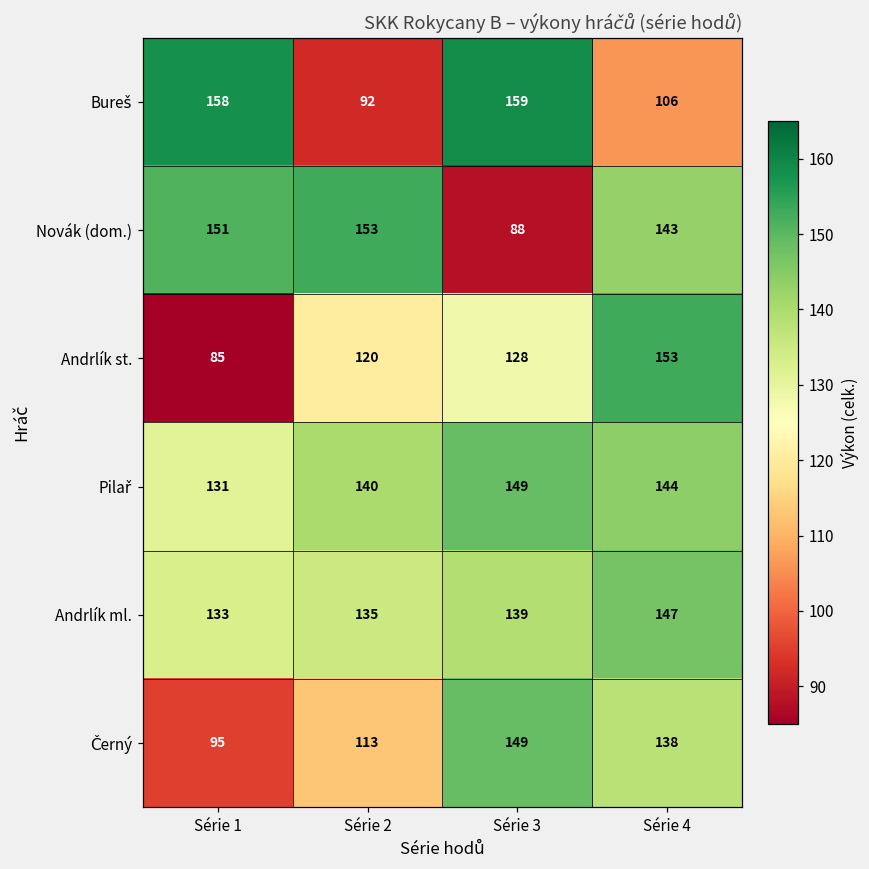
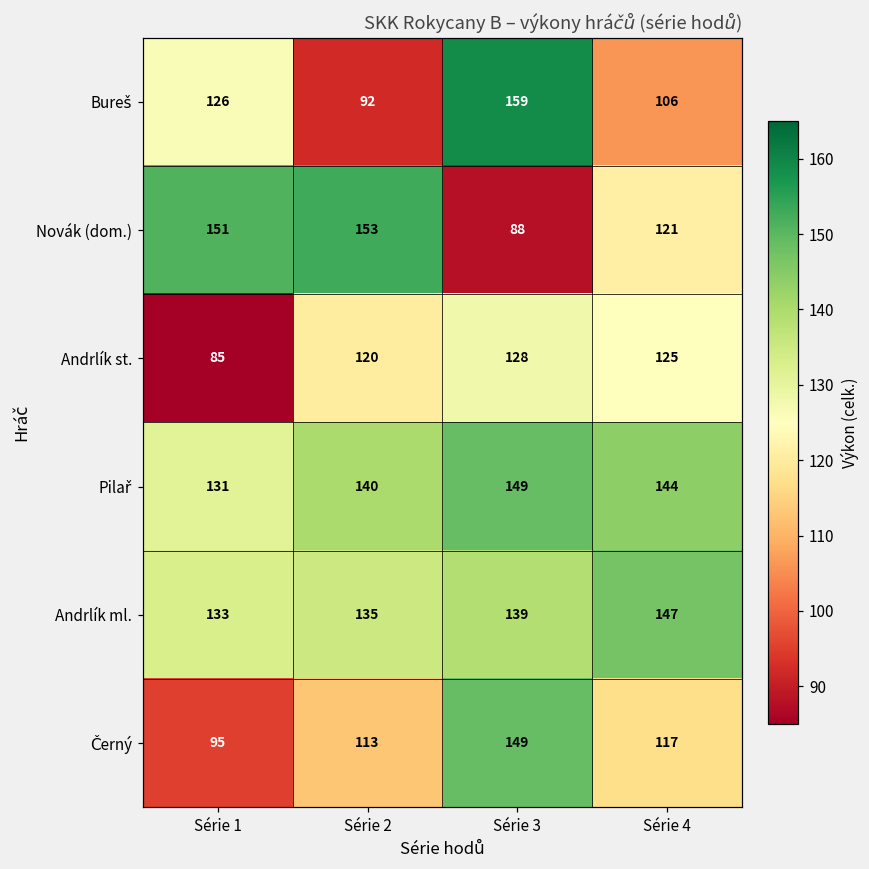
Bureš, Série 1: 158 -> 126
Novák (dom.), Série 4: 143 -> 121
Andrlík st., Série 4: 153 -> 125
Černý, Série 4: 138 -> 117
